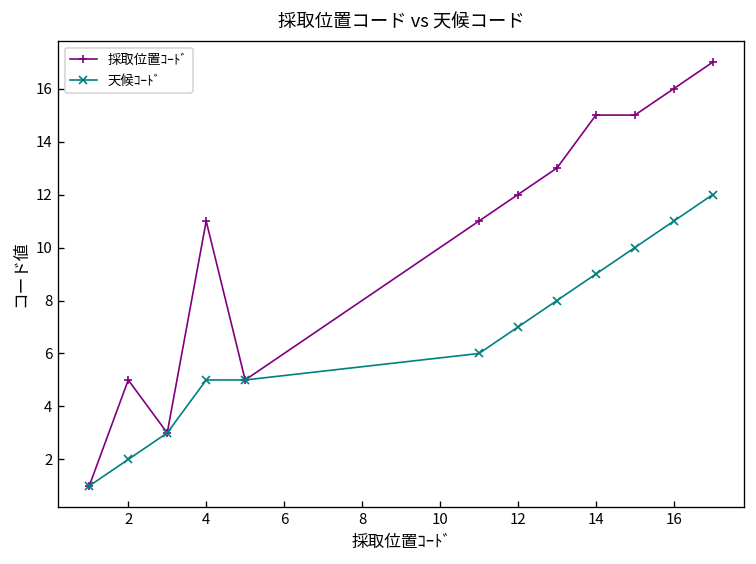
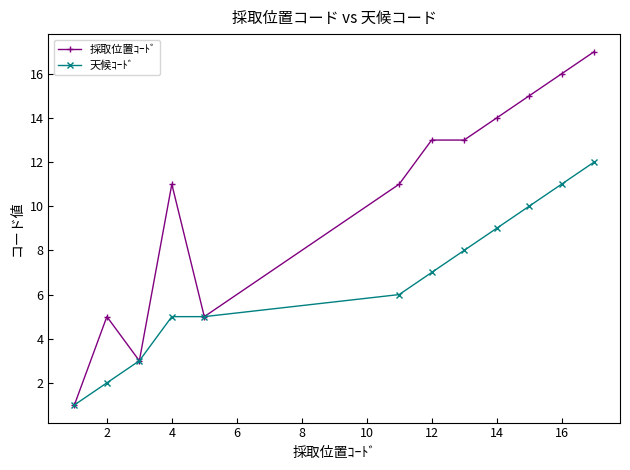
採取位置ｺｰﾄﾞ, 12: 12 -> 13
採取位置ｺｰﾄﾞ, 14: 15 -> 14
